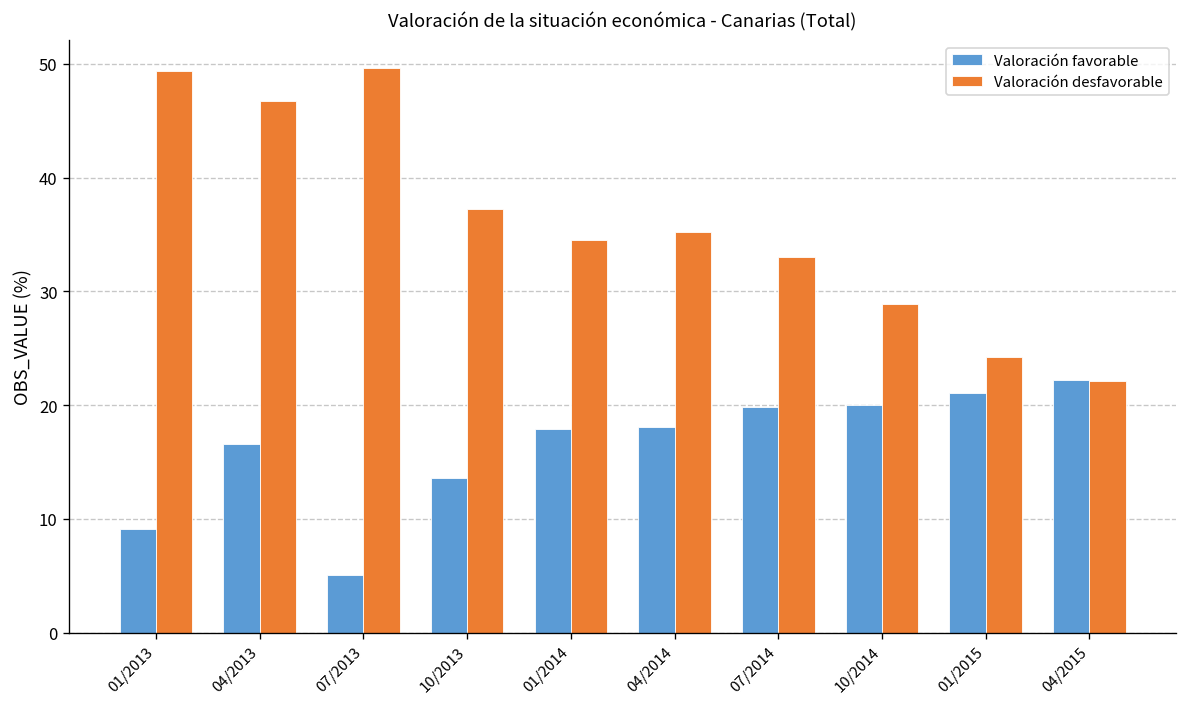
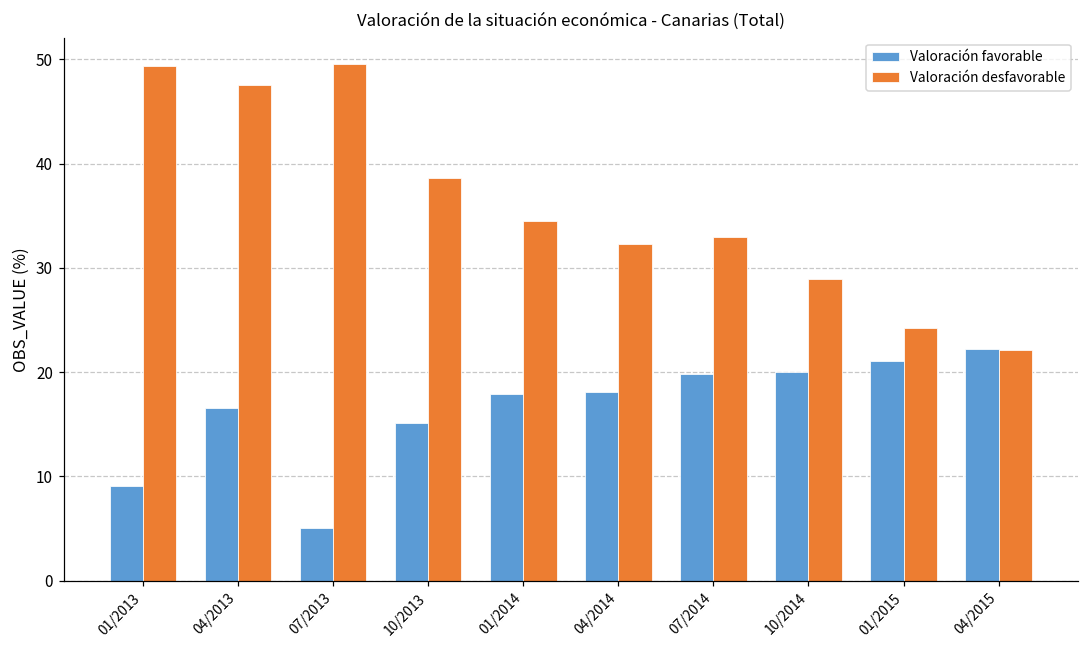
Valoración desfavorable, 04/2013: 47 -> 48
Valoración favorable, 10/2013: 14 -> 15
Valoración desfavorable, 10/2013: 37 -> 39
Valoración desfavorable, 04/2014: 35 -> 32
